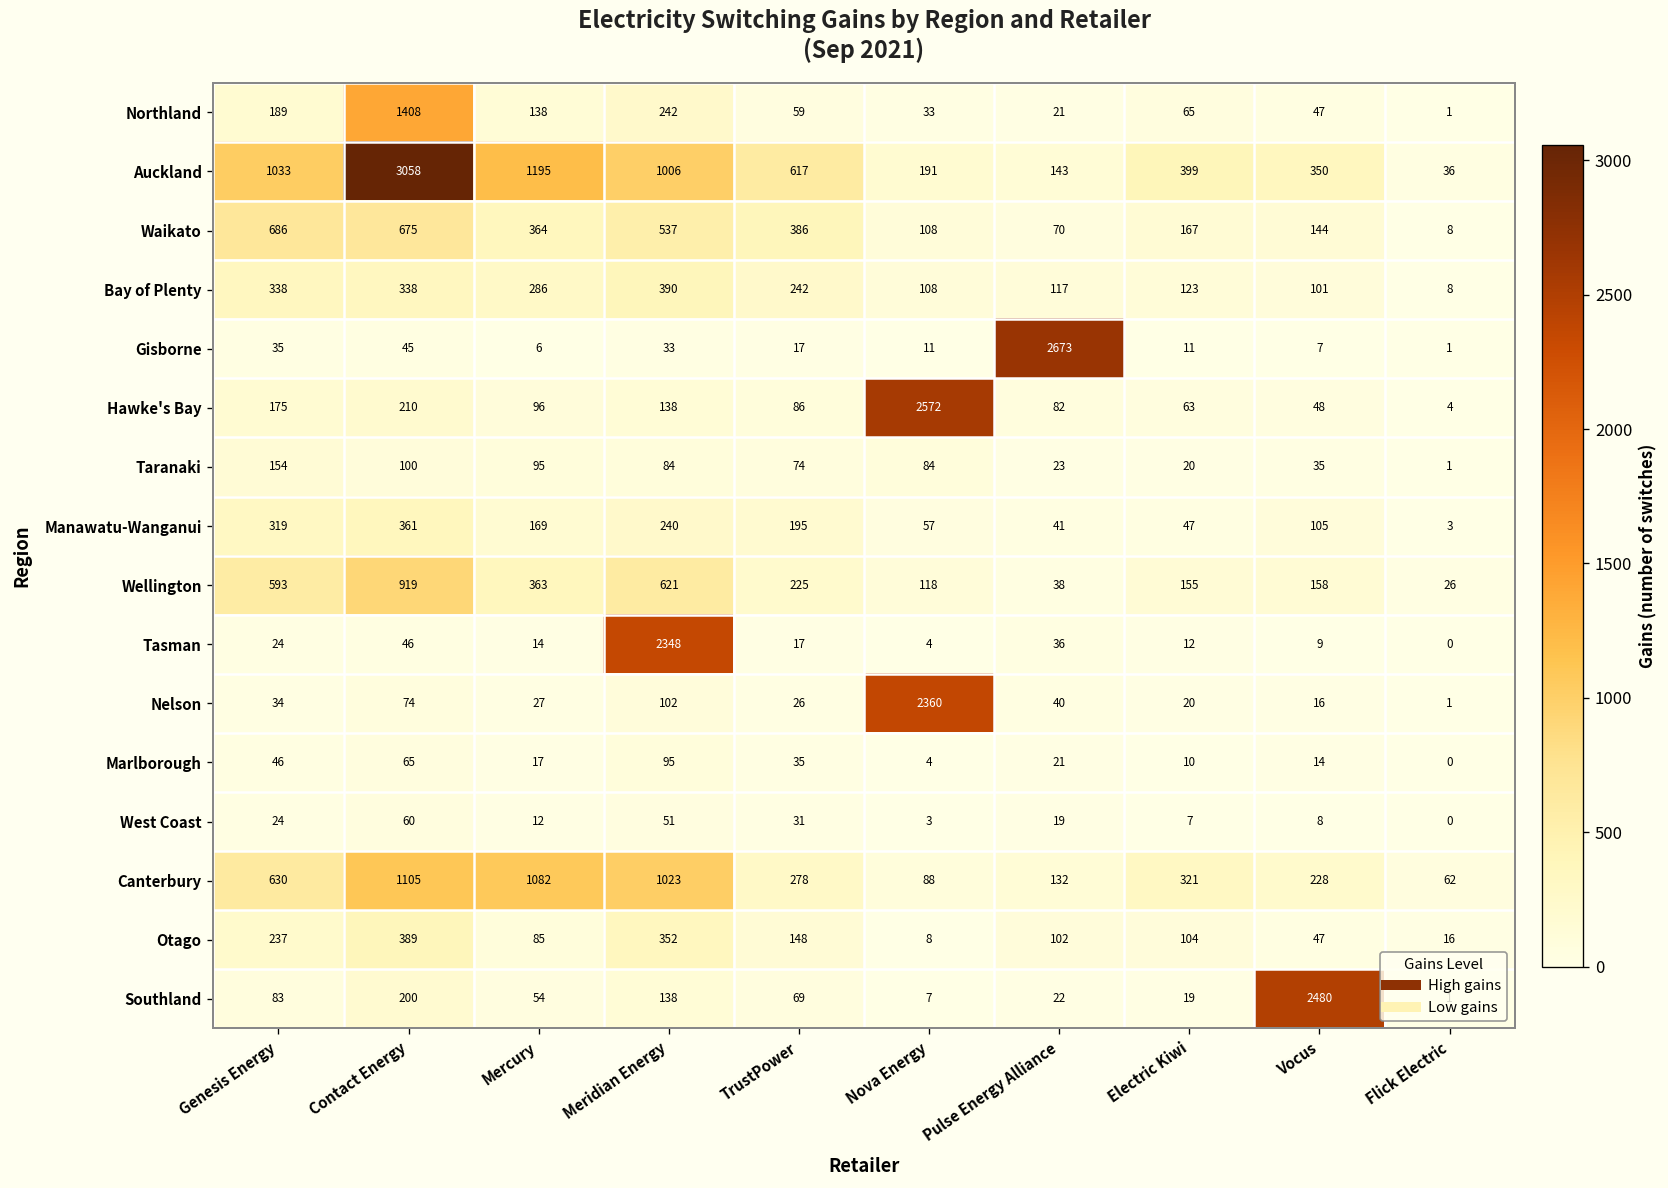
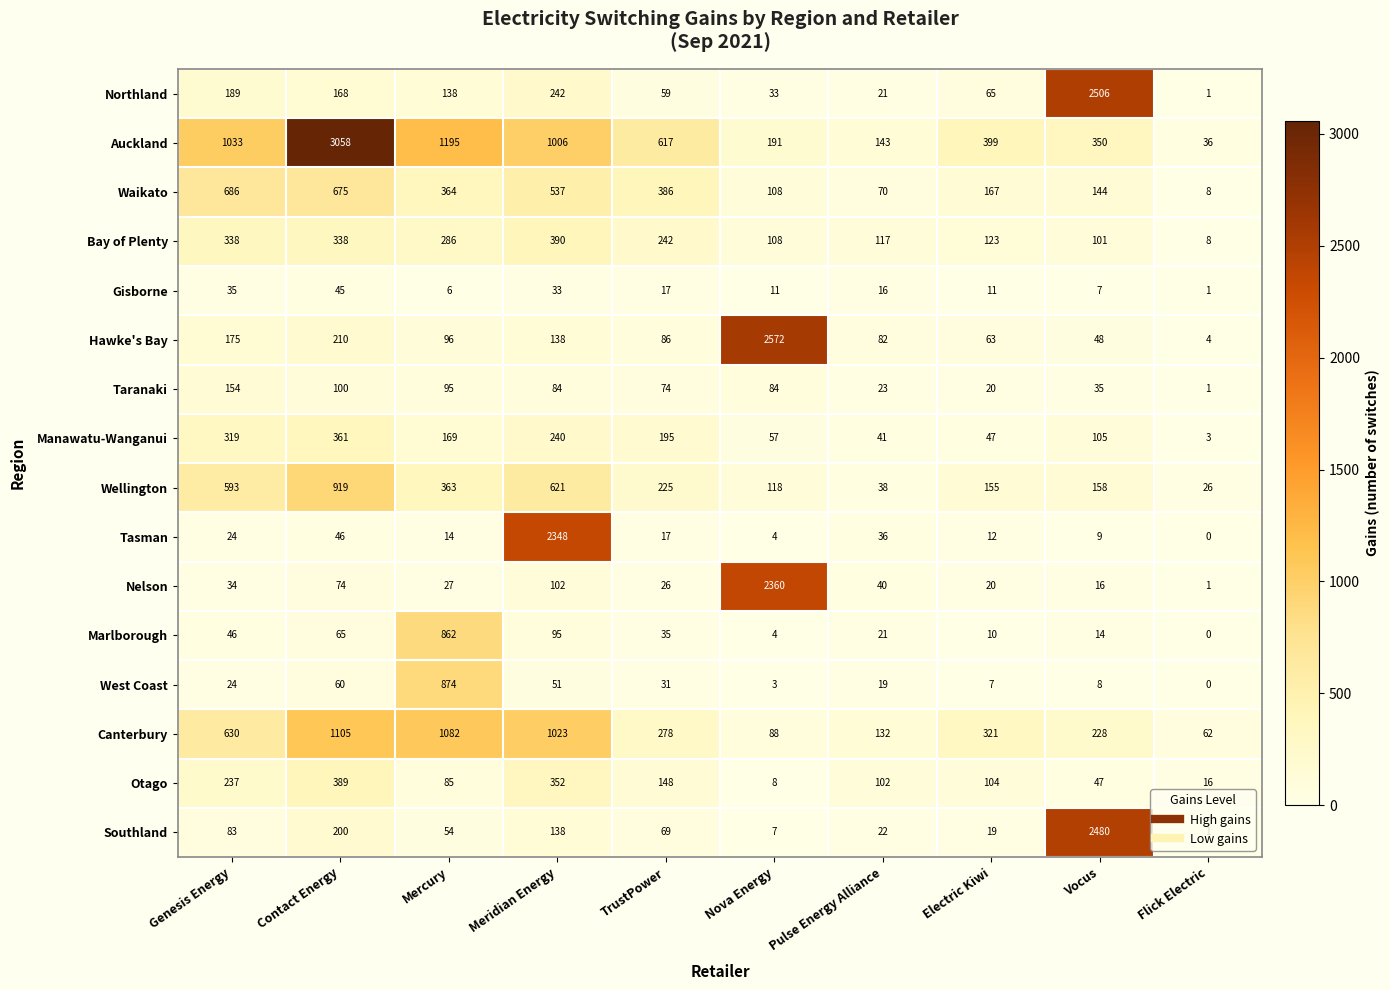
Northland, Contact Energy: 1408 -> 168
Northland, Vocus: 47 -> 2506
Gisborne, Pulse Energy Alliance: 2673 -> 16
Marlborough, Mercury: 17 -> 862
West Coast, Mercury: 12 -> 874
